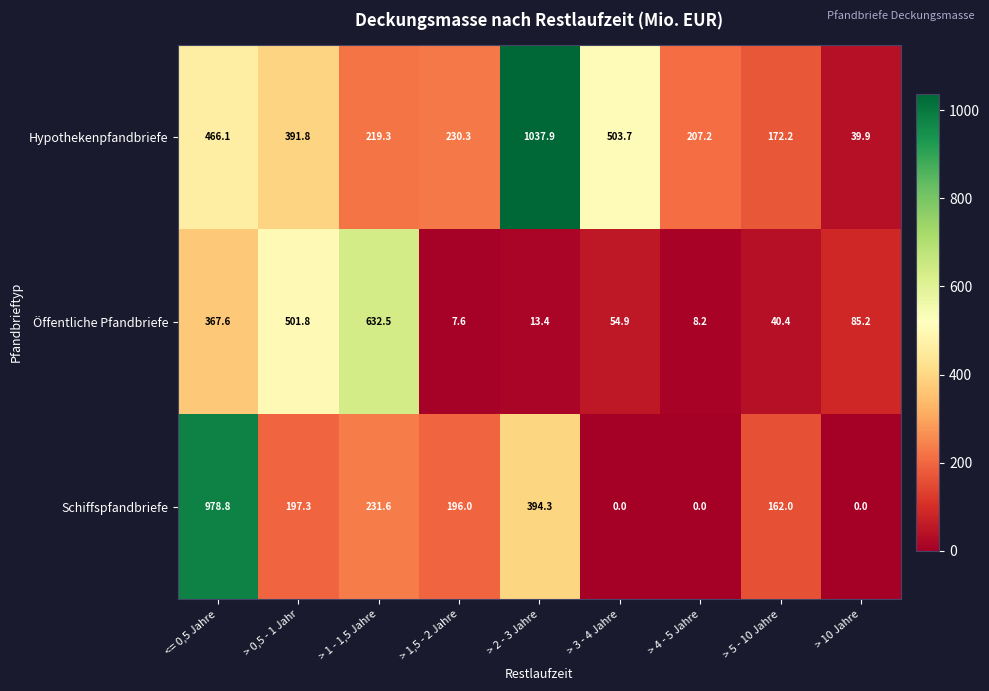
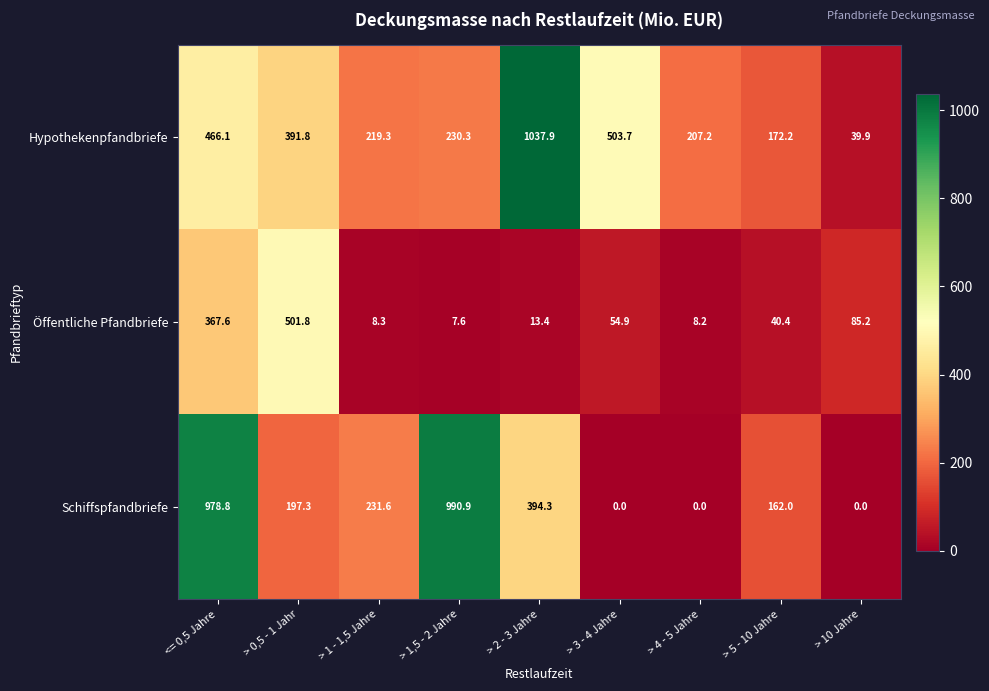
Öffentliche Pfandbriefe, > 1 - 1,5 Jahre: 632.5 -> 8.3
Schiffspfandbriefe, > 1,5 - 2 Jahre: 196.0 -> 990.9
